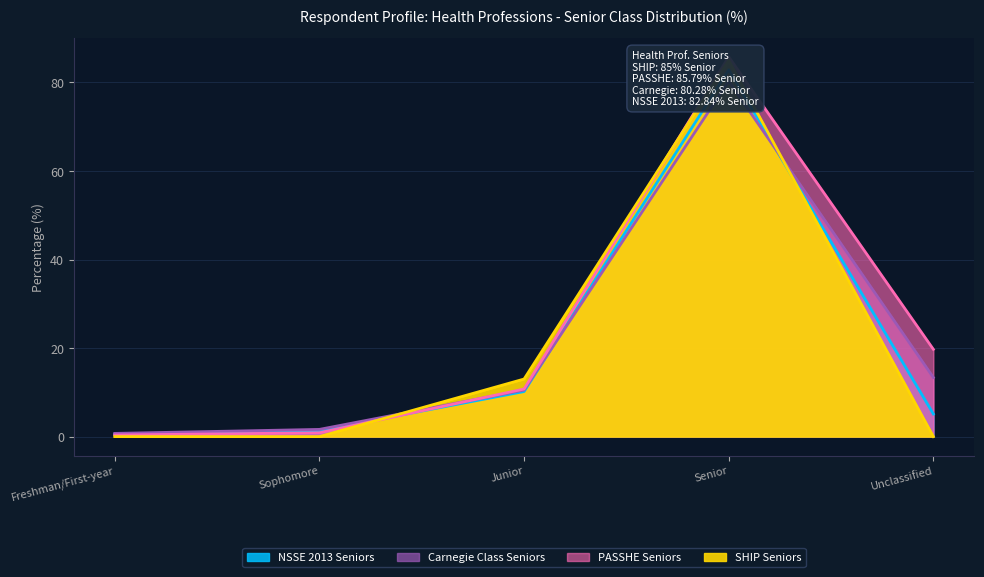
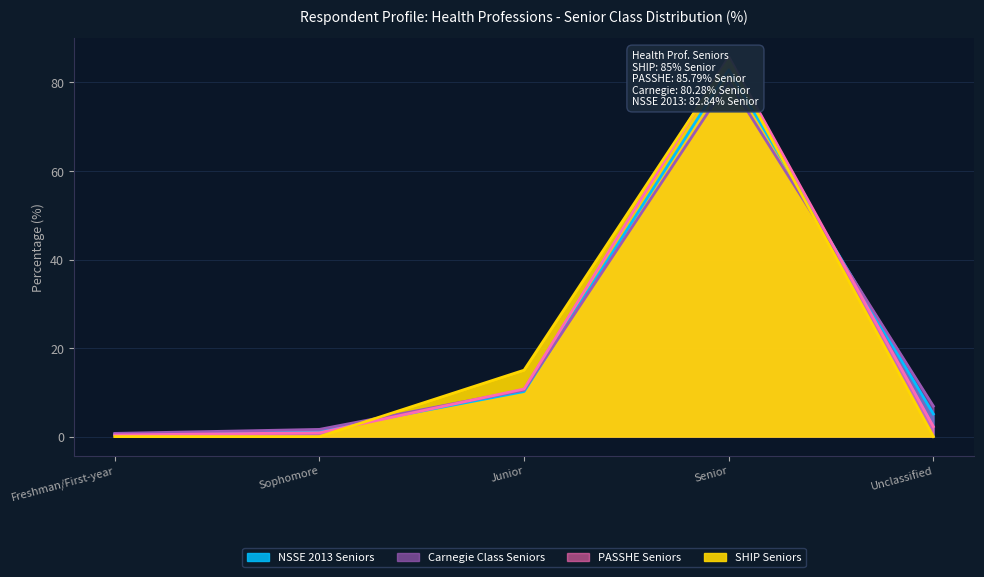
SHIP Seniors, Junior: 13 -> 15
Carnegie Class Seniors, Unclassified: 13 -> 7
PASSHE Seniors, Unclassified: 20 -> 2
